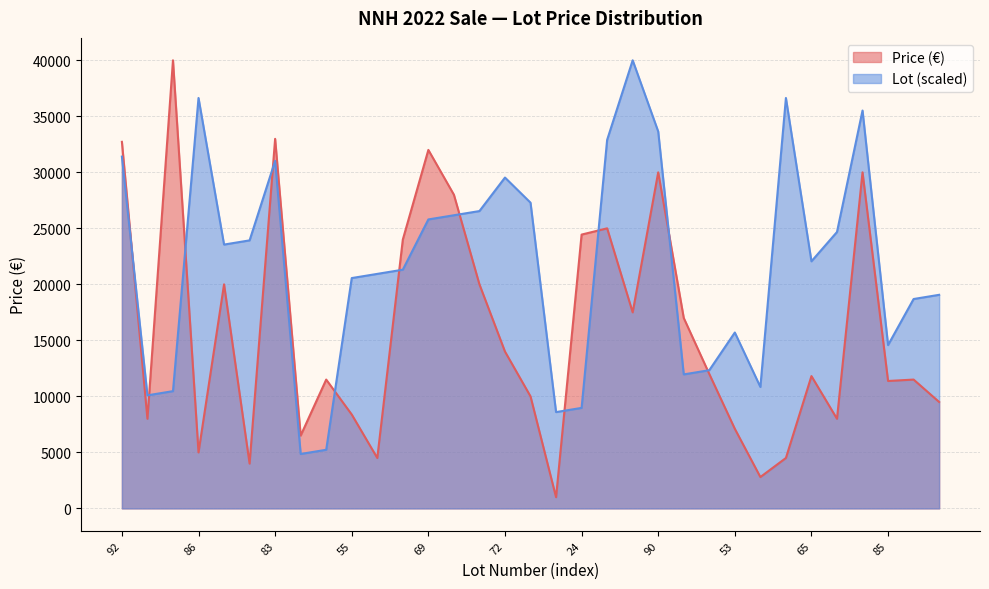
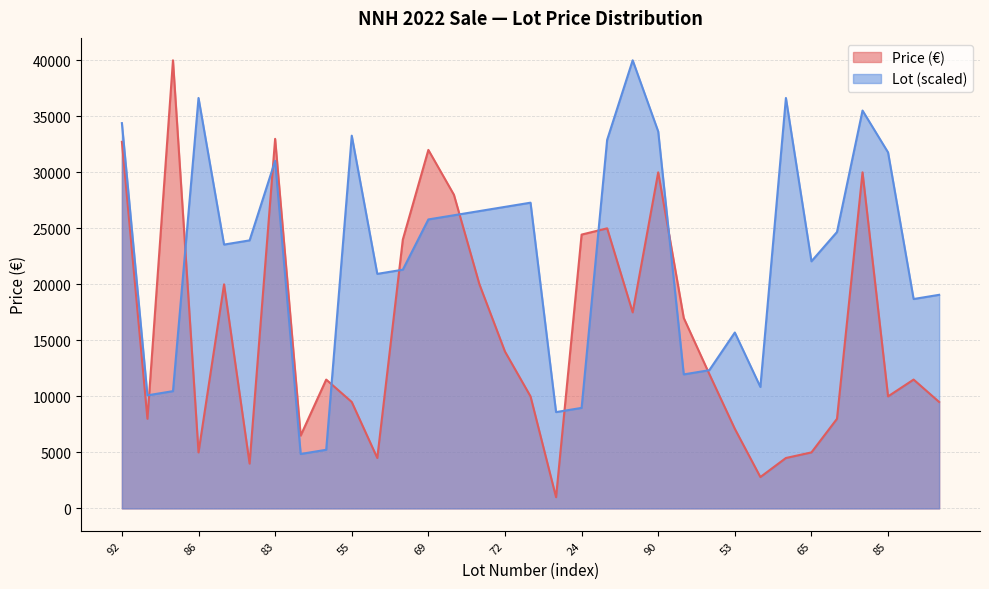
Lot (scaled), 92: 31400 -> 34400
Price (€), 55: 8400 -> 9500
Lot (scaled), 55: 20600 -> 33300
Lot (scaled), 72: 29500 -> 26900
Price (€), 65: 11800 -> 5000
Price (€), 85: 11400 -> 10000
Lot (scaled), 85: 14600 -> 31800
